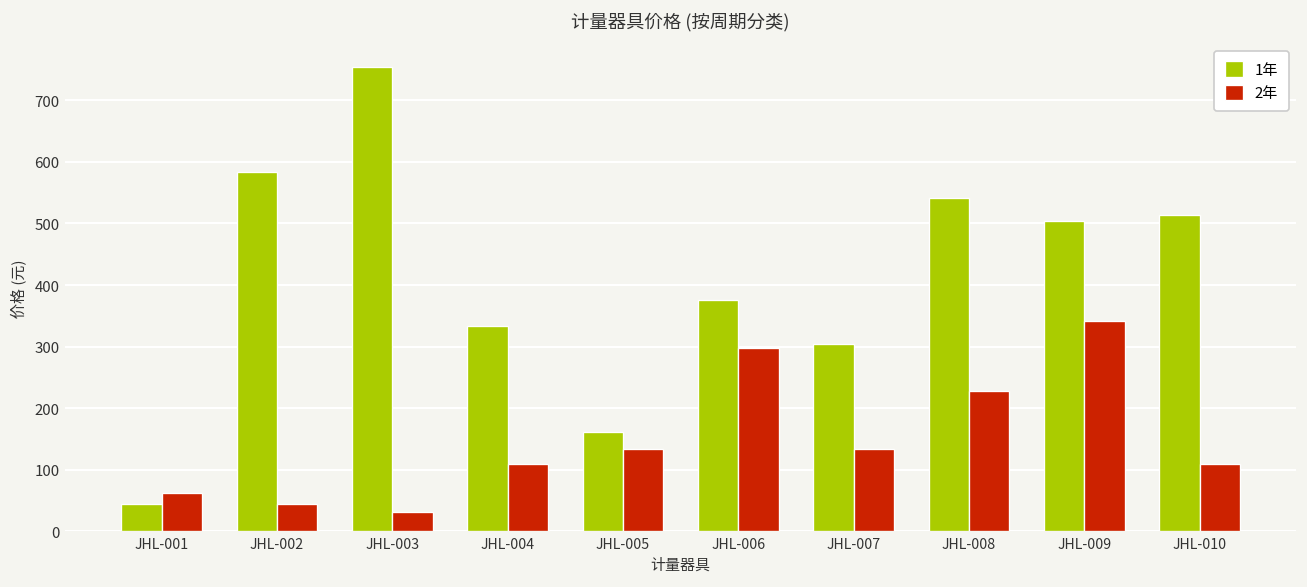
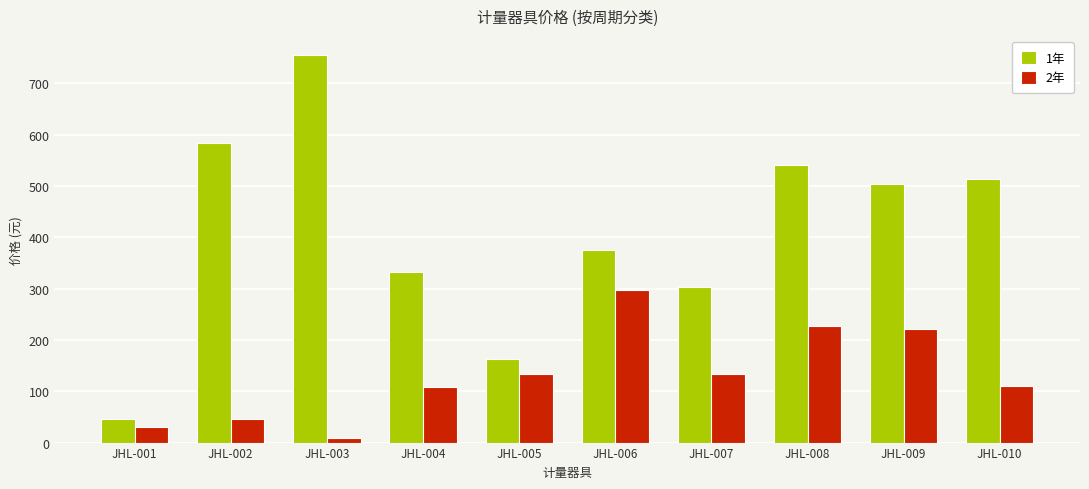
2年, JHL-001: 60 -> 30
2年, JHL-003: 30 -> 10
2年, JHL-009: 340 -> 220
